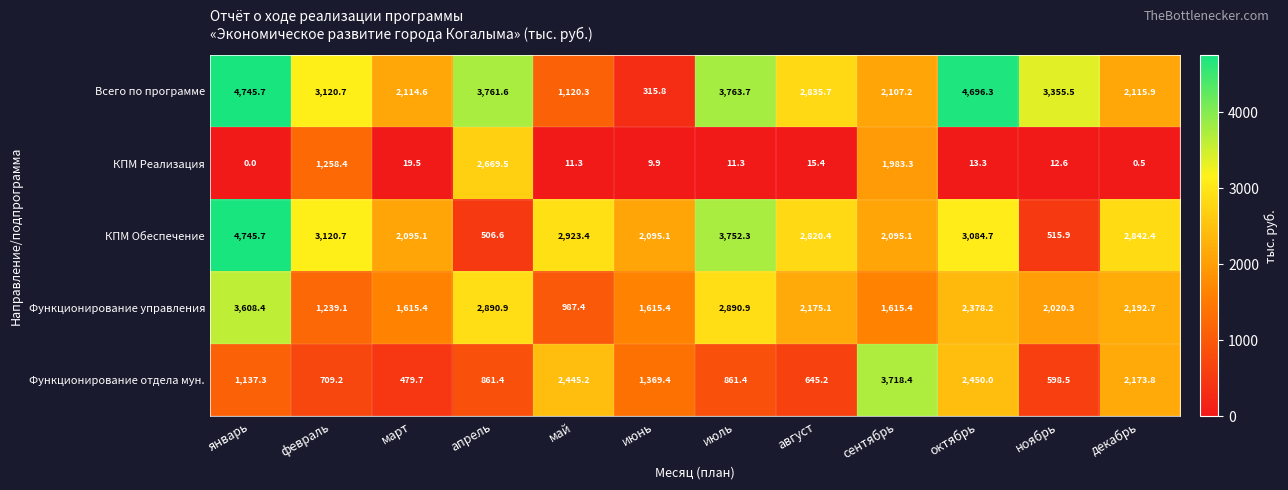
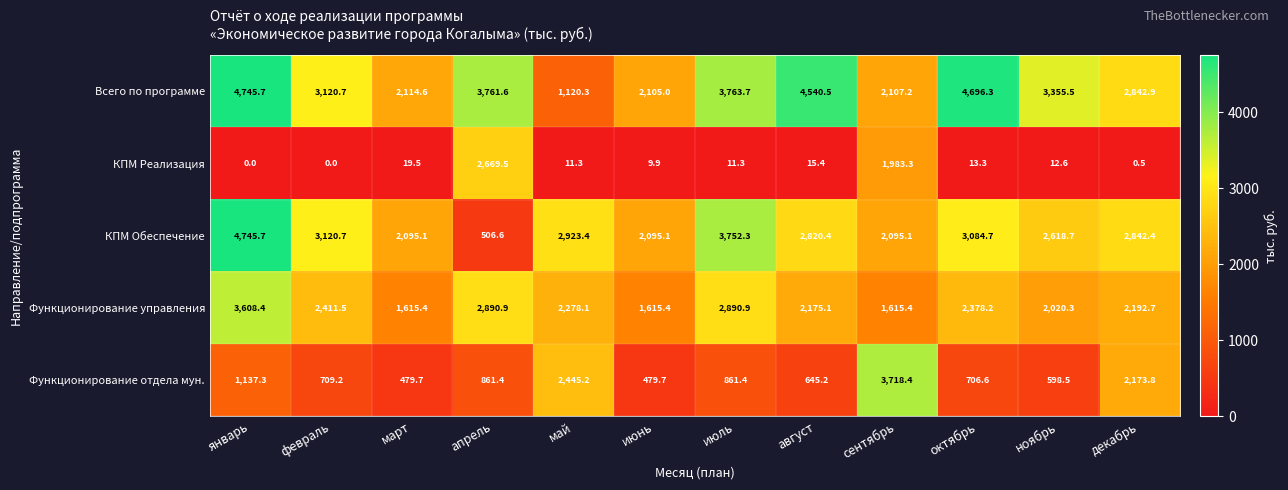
Всего по программе, июнь: 315.8 -> 2,105.0
Всего по программе, август: 2,835.7 -> 4,540.5
Всего по программе, декабрь: 2,115.9 -> 2,842.9
КПМ Реализация, февраль: 1,258.4 -> 0.0
КПМ Обеспечение, ноябрь: 515.9 -> 2,618.7
Функционирование управления, февраль: 1,239.1 -> 2,411.5
Функционирование управления, май: 987.4 -> 2,278.1
Функционирование отдела мун., июнь: 1,369.4 -> 479.7
Функционирование отдела мун., октябрь: 2,450.0 -> 706.6
